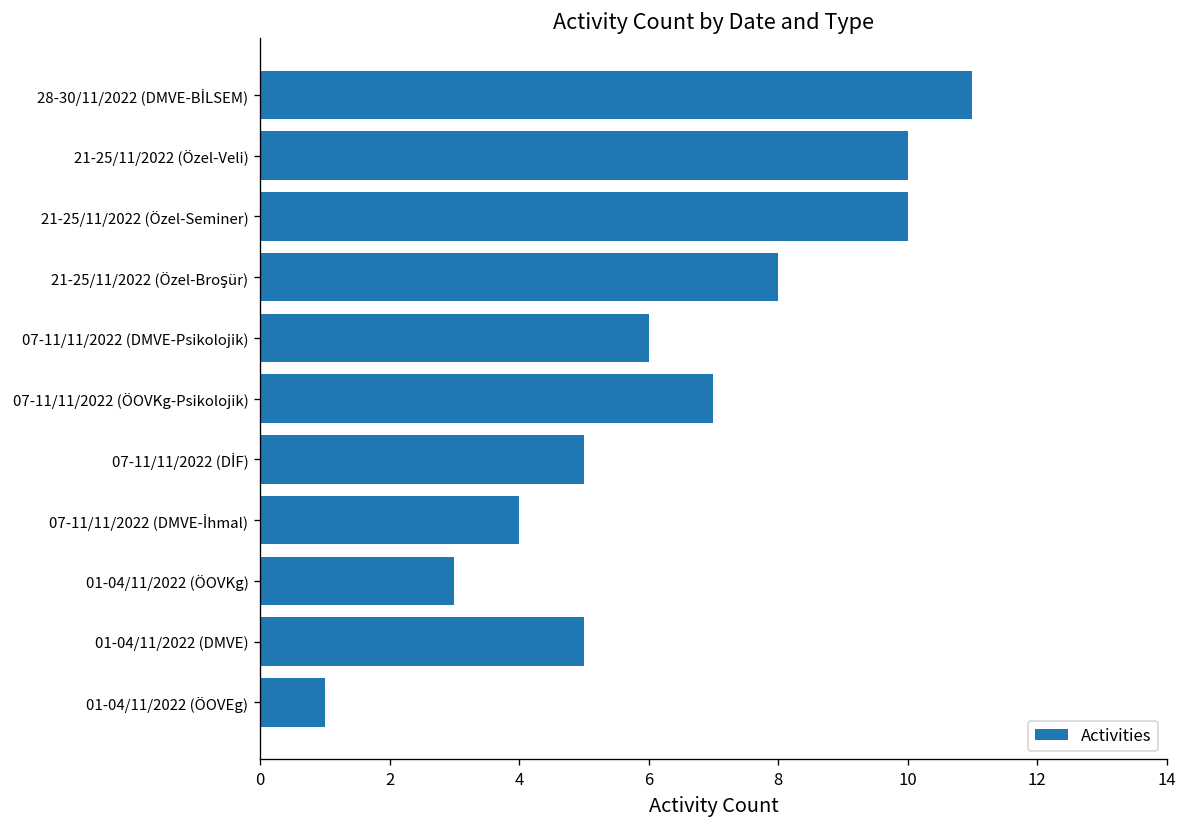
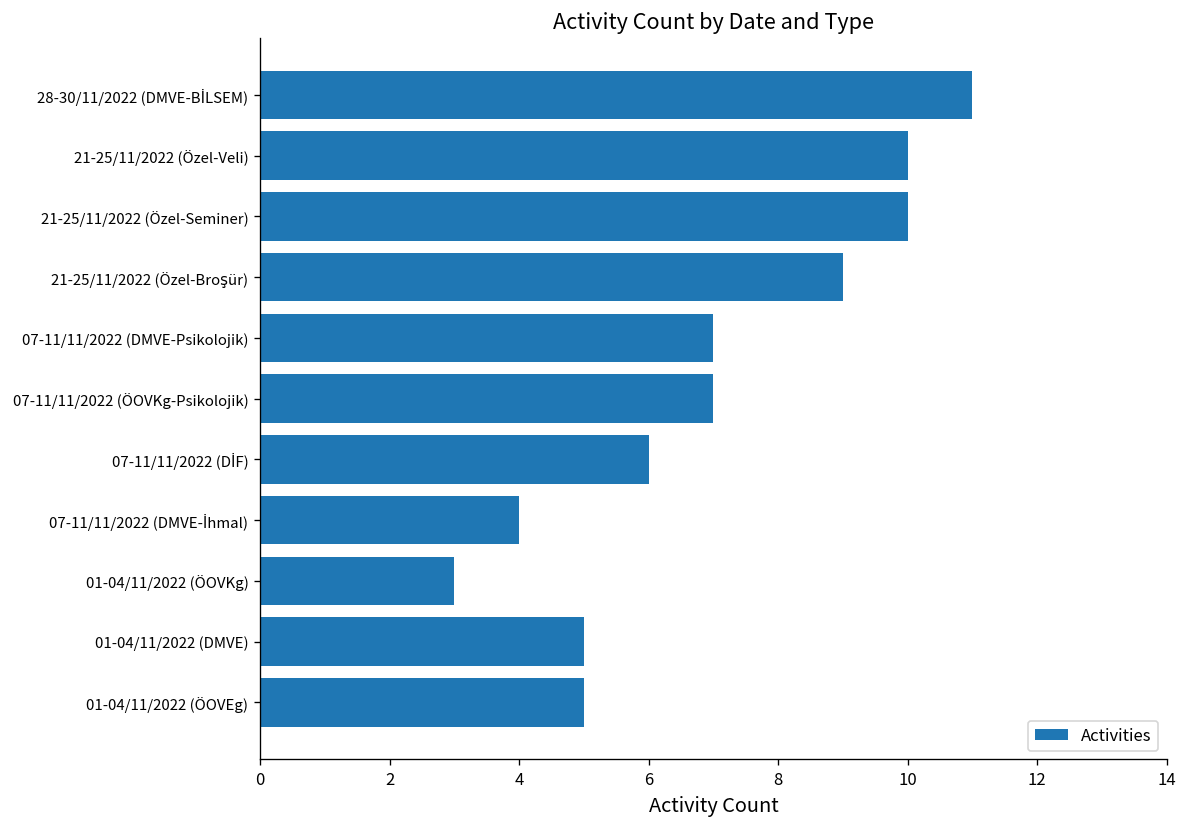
21-25/11/2022 (Özel-Broşür): 8 -> 9
07-11/11/2022 (DMVE-Psikolojik): 6 -> 7
07-11/11/2022 (DİF): 5 -> 6
01-04/11/2022 (ÖOVEg): 1 -> 5
